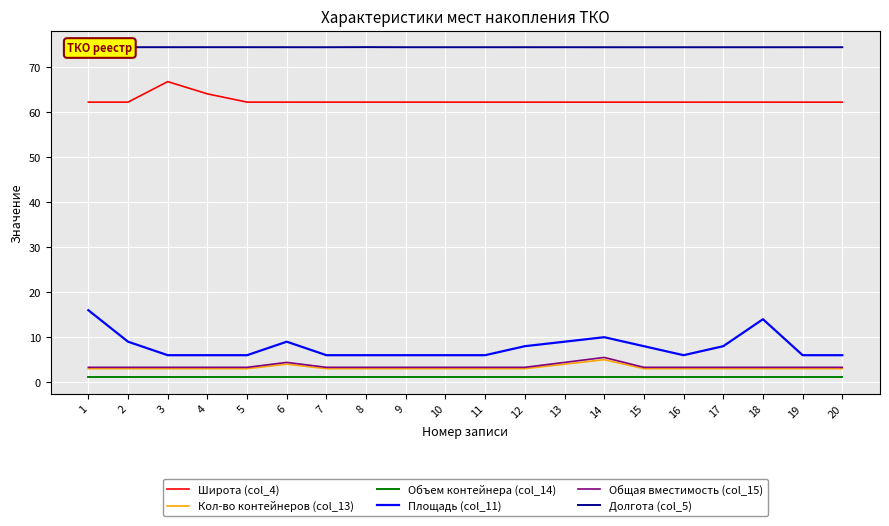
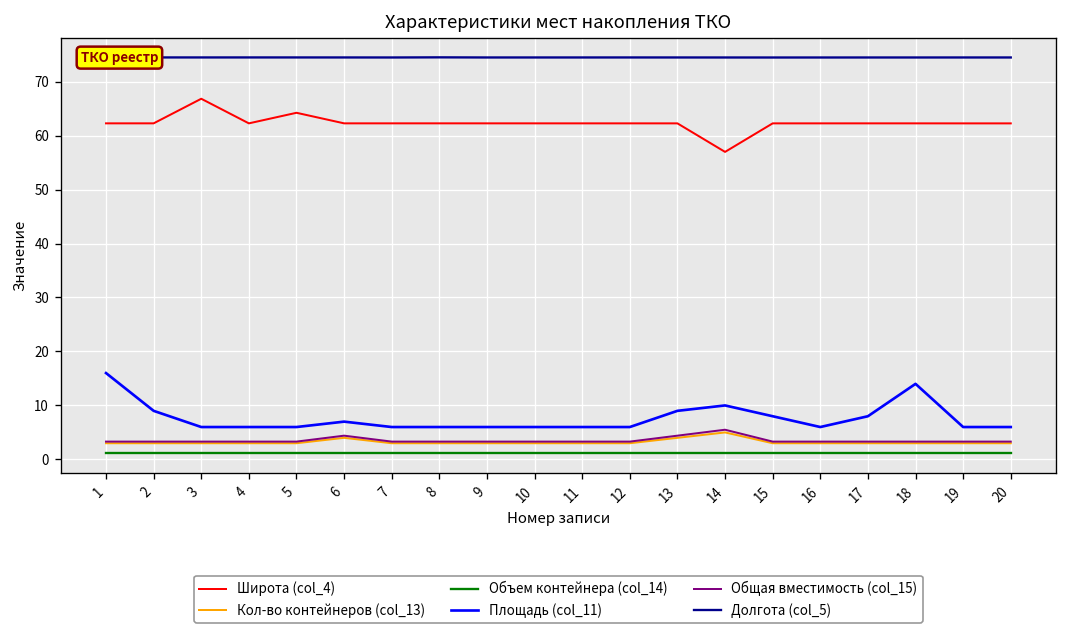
Широта (col_4), 4: 64 -> 62
Широта (col_4), 5: 62 -> 64
Площадь (col_11), 6: 9 -> 7
Площадь (col_11), 12: 8 -> 6
Широта (col_4), 14: 62 -> 57
